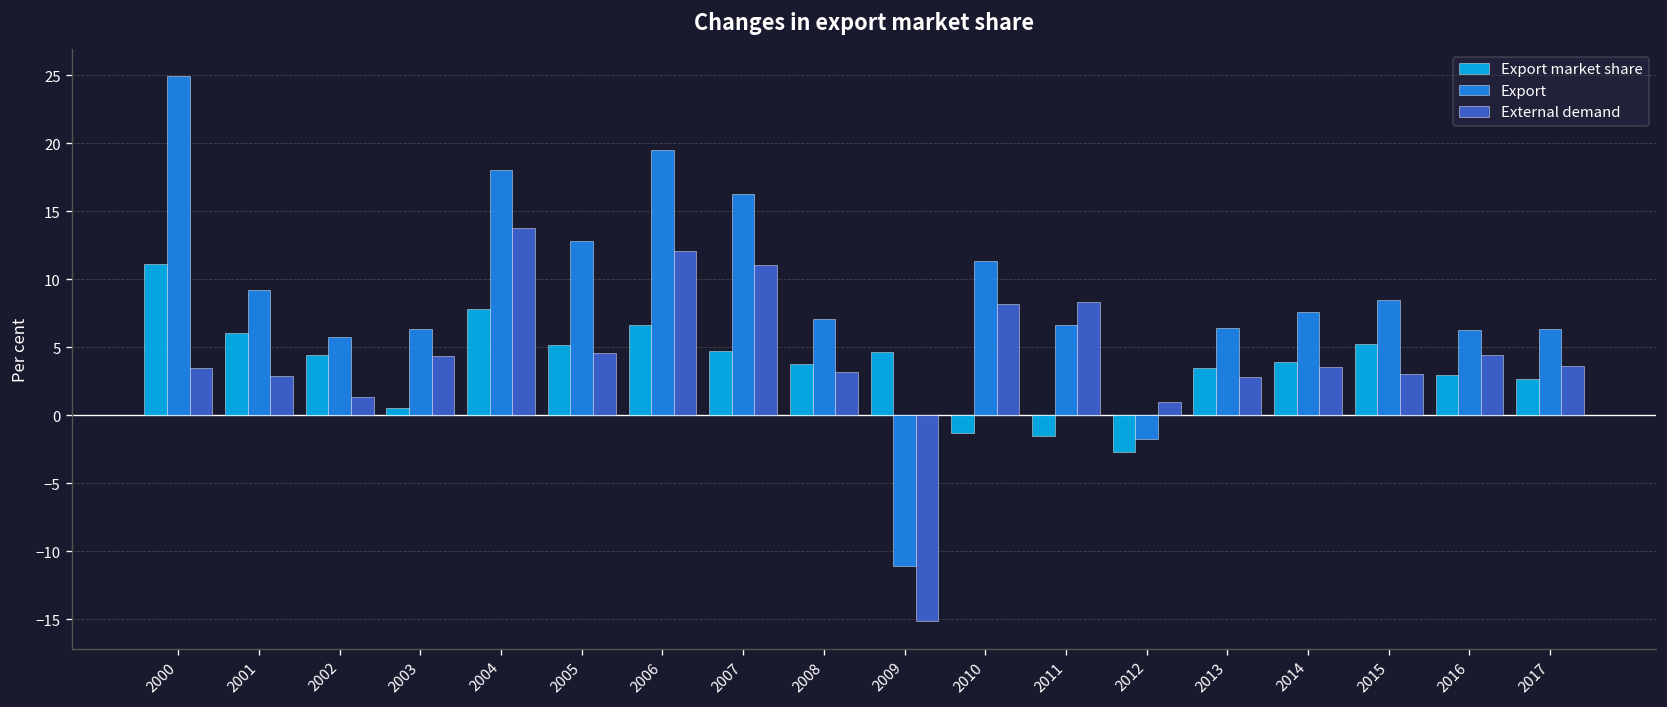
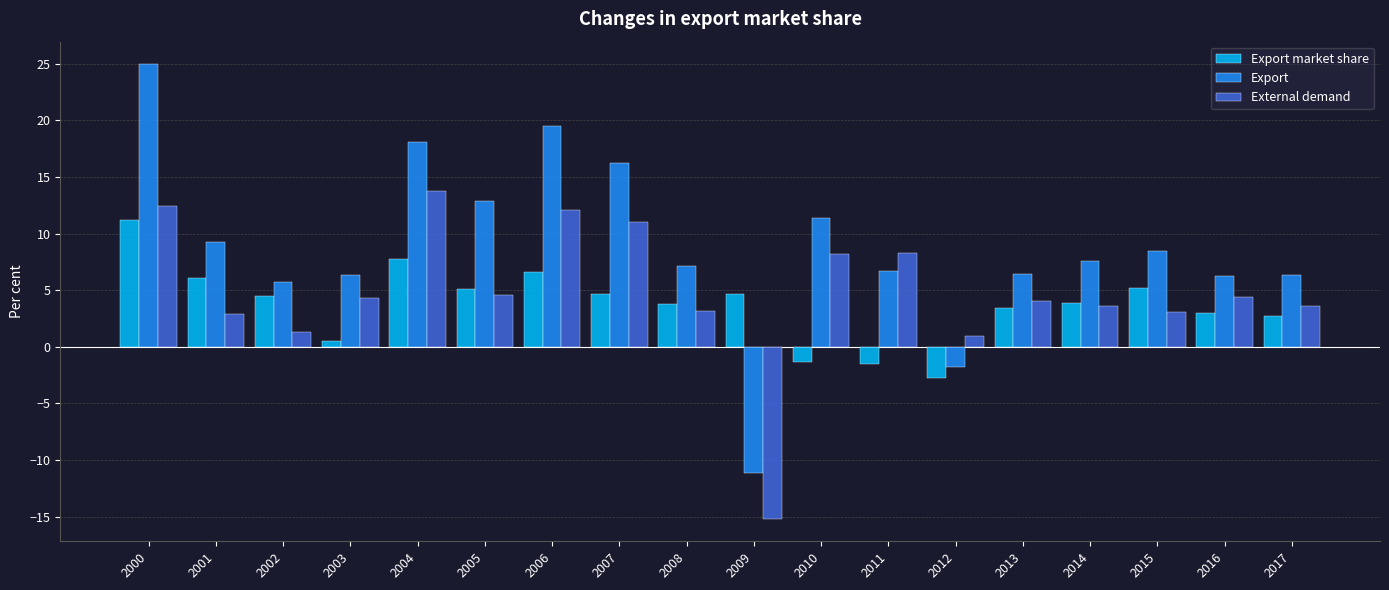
External demand, 2000: 3.5 -> 12.4
External demand, 2013: 2.8 -> 4.1
